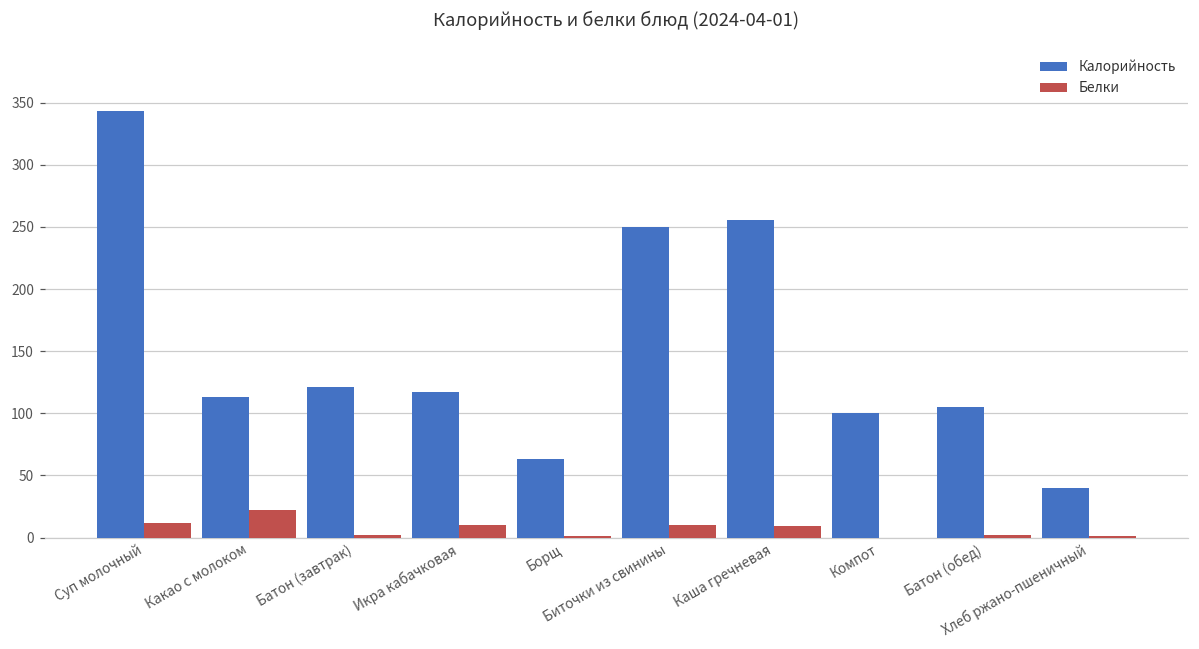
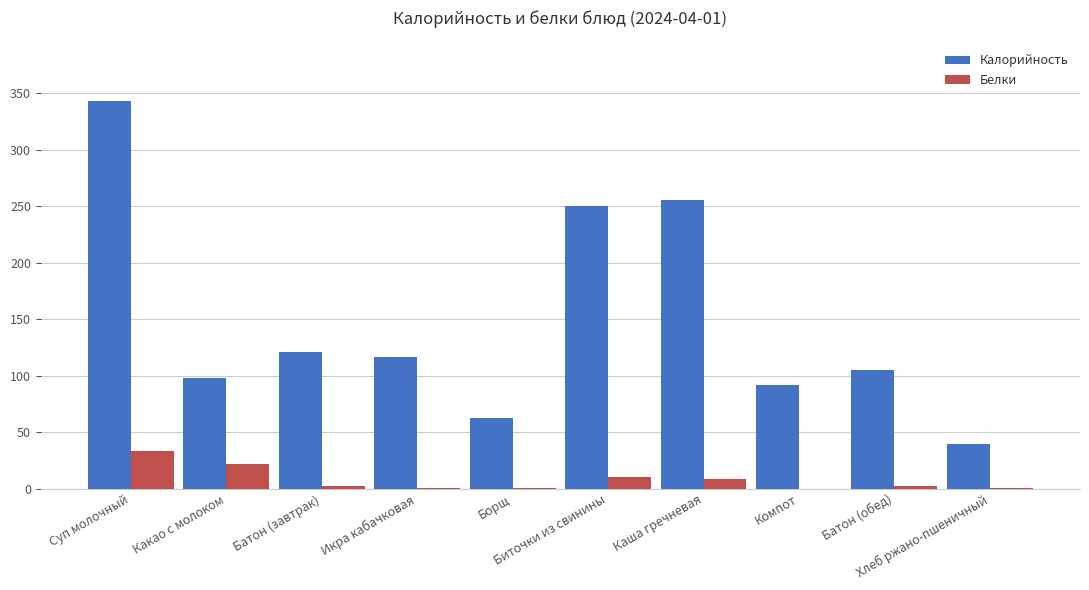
Белки, Суп молочный: 12 -> 33
Калорийность, Какао с молоком: 113 -> 98
Белки, Икра кабачковая: 10 -> 1
Калорийность, Компот: 100 -> 92
